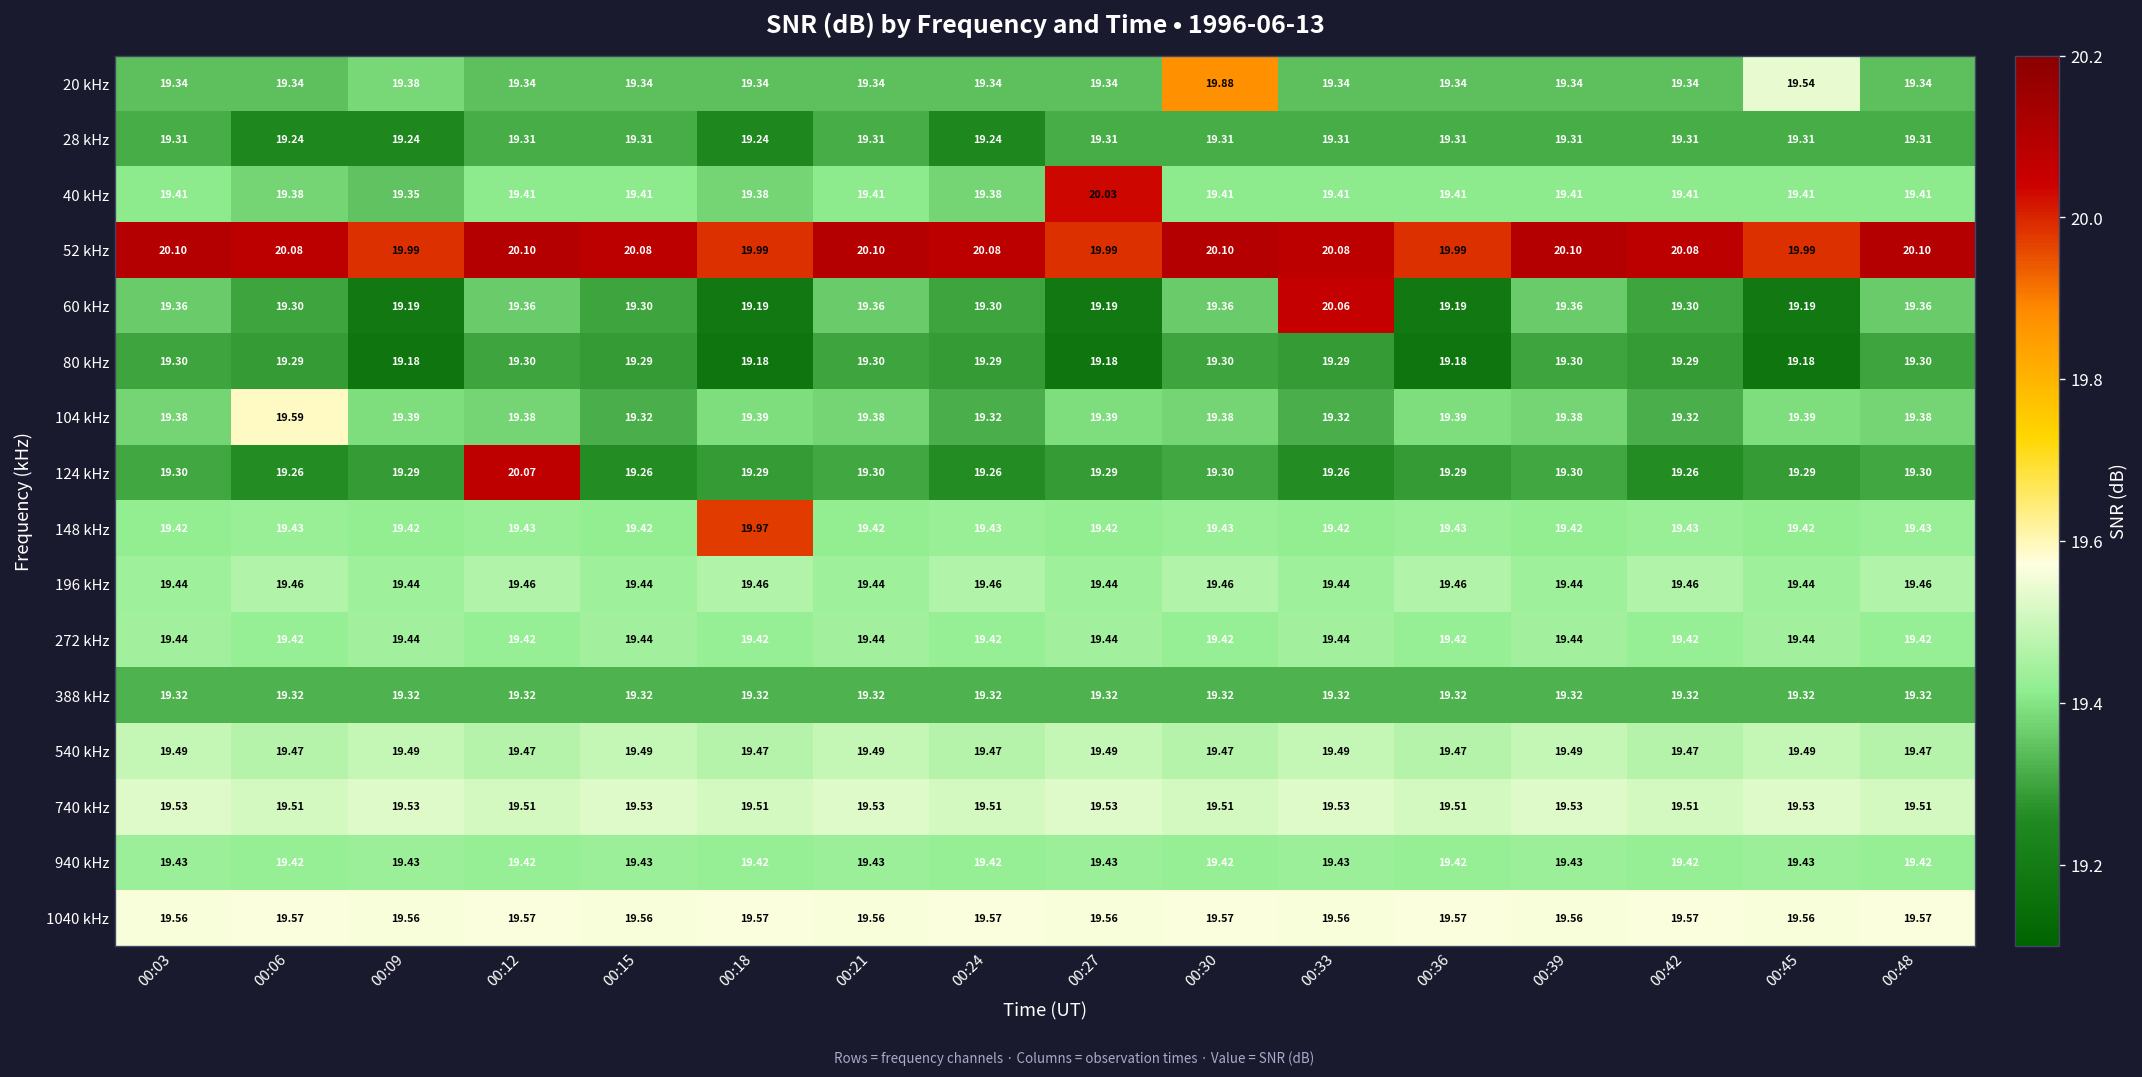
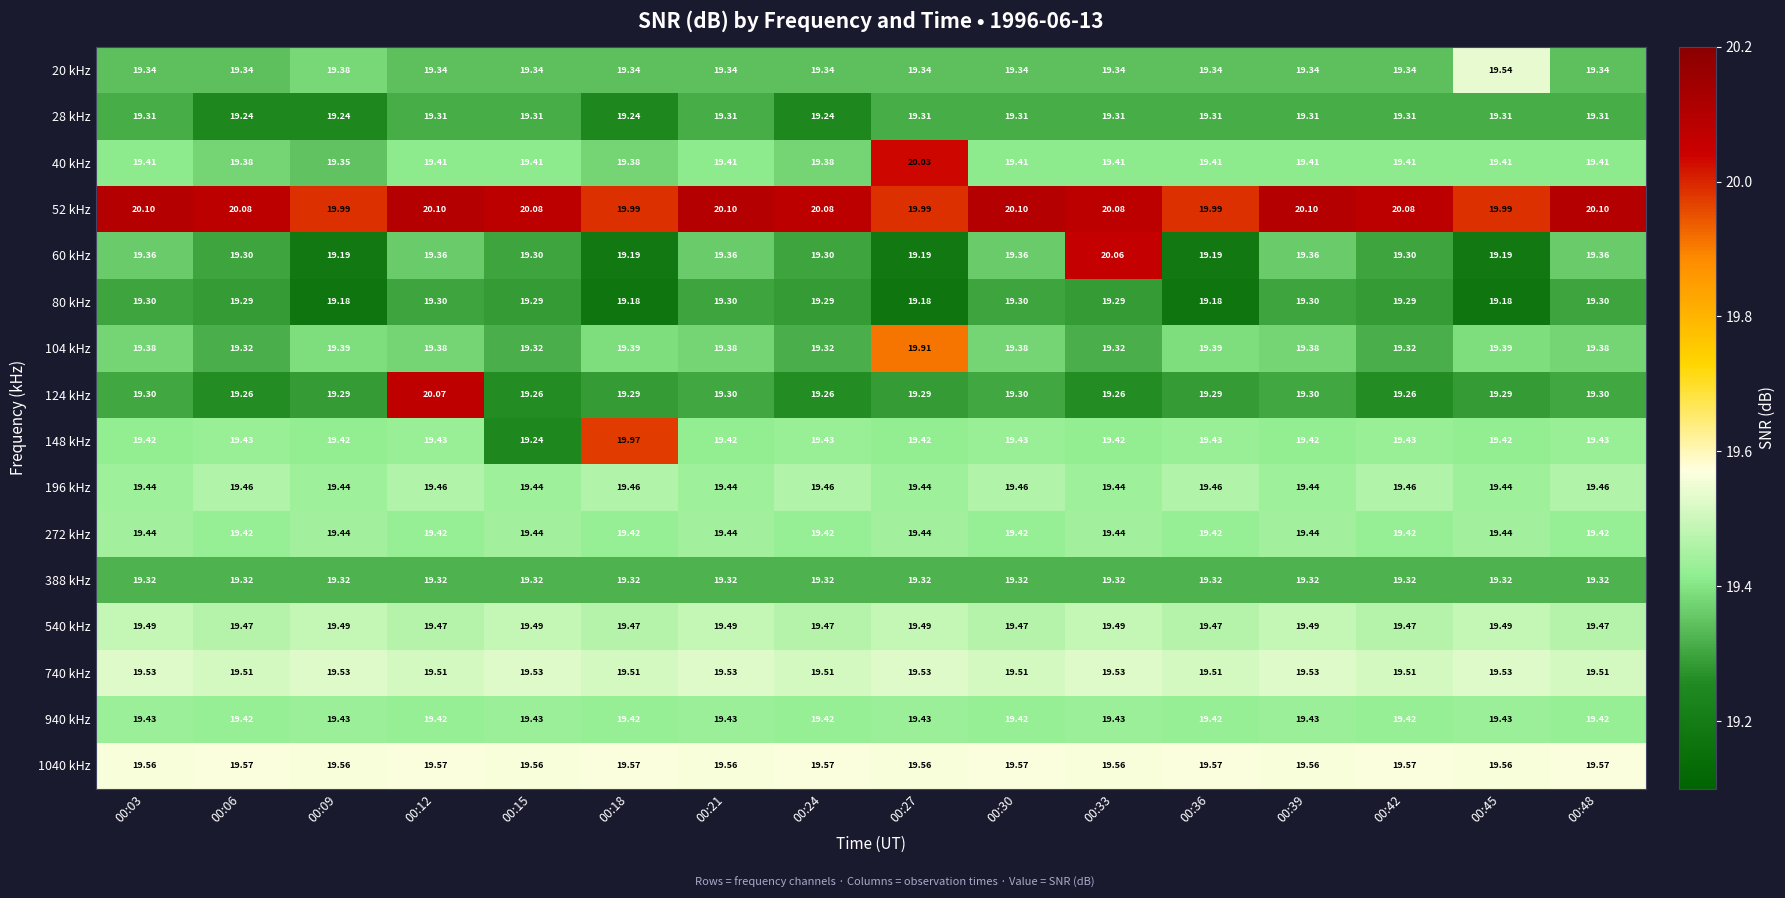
20 kHz, 00:30: 19.88 -> 19.34
104 kHz, 00:06: 19.59 -> 19.32
104 kHz, 00:27: 19.39 -> 19.91
148 kHz, 00:15: 19.42 -> 19.24
